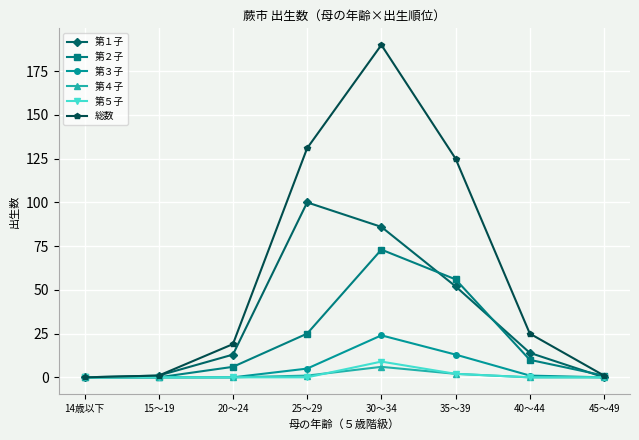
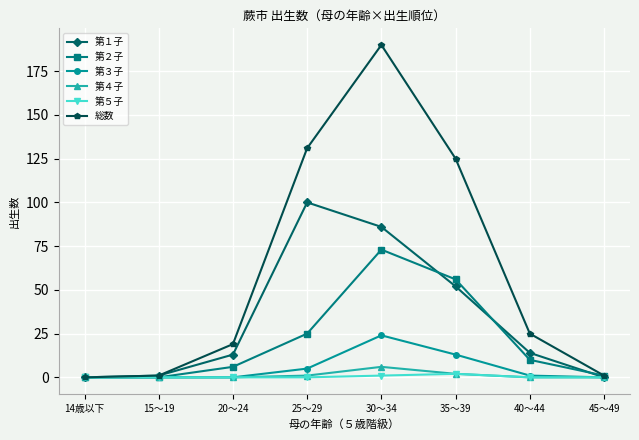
第５子, 30～34: 9 -> 1
